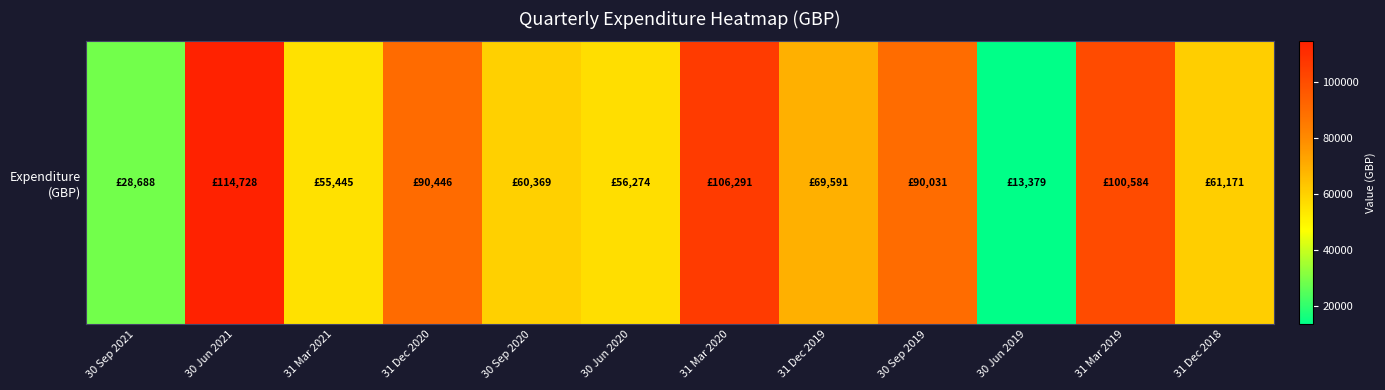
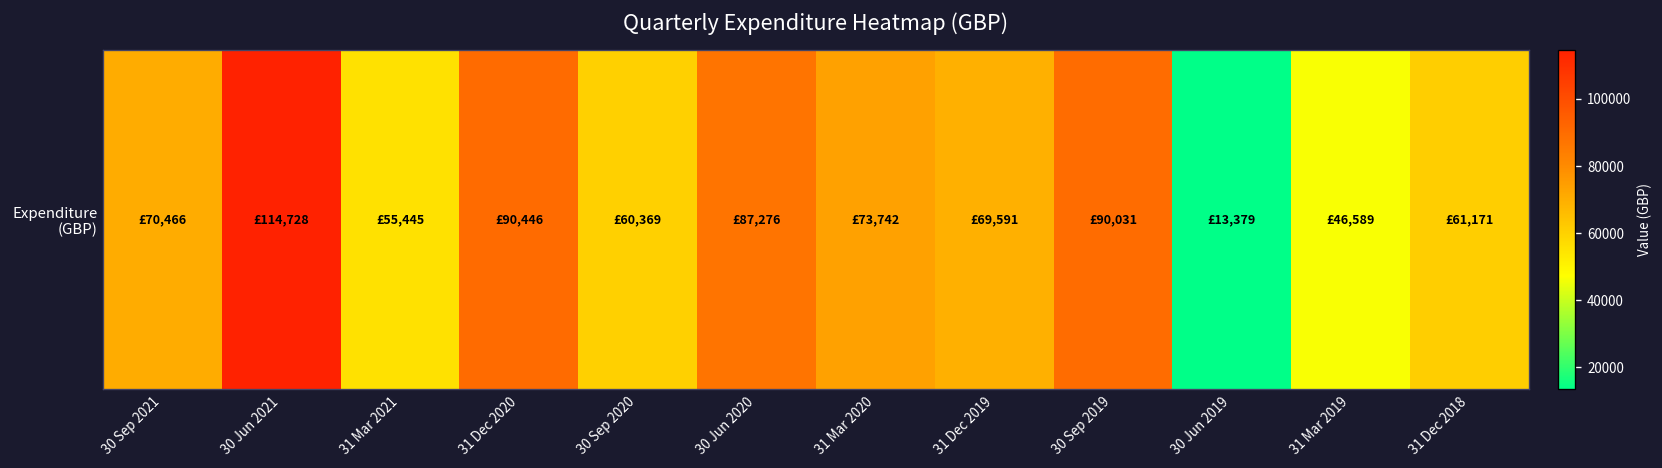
Expenditure (GBP), 30 Sep 2021: £28,688 -> £70,466
Expenditure (GBP), 30 Jun 2020: £56,274 -> £87,276
Expenditure (GBP), 31 Mar 2020: £106,291 -> £73,742
Expenditure (GBP), 31 Mar 2019: £100,584 -> £46,589
